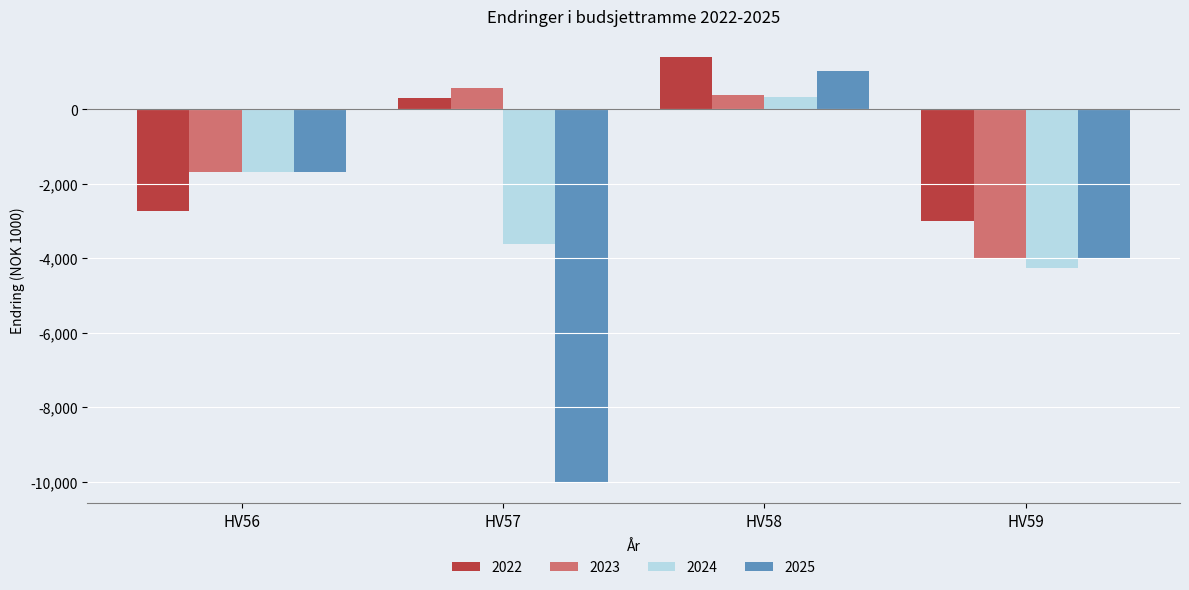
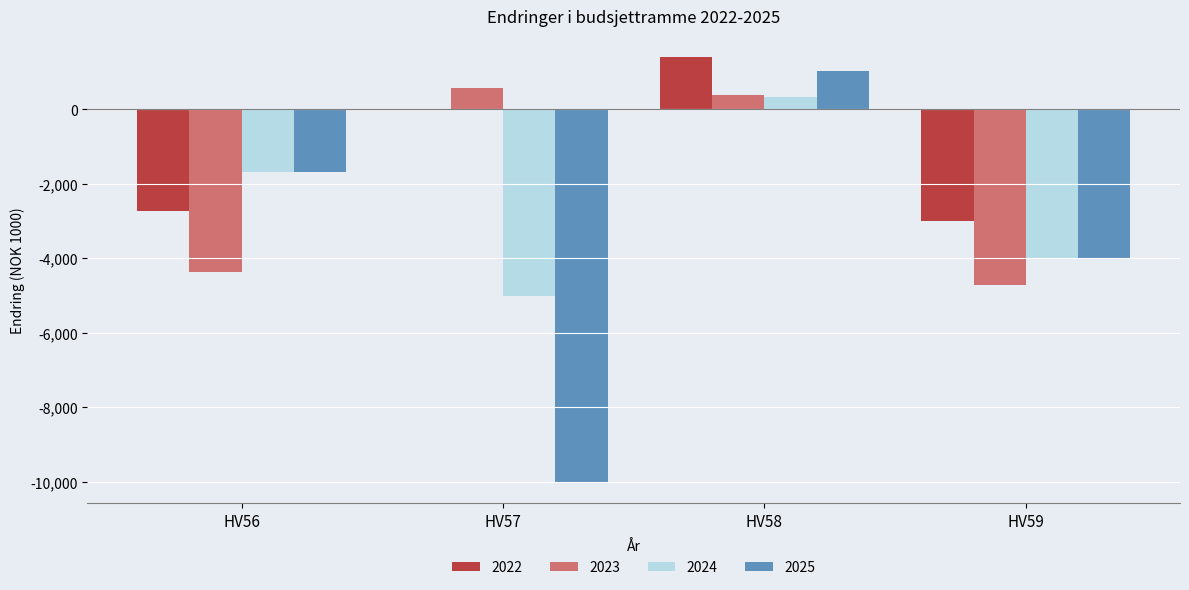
2023, HV56: -1,700 -> -4,400
2022, HV57: 300 -> 0
2024, HV57: -3,600 -> -5,000
2023, HV59: -4,000 -> -4,700
2024, HV59: -4,300 -> -4,000
